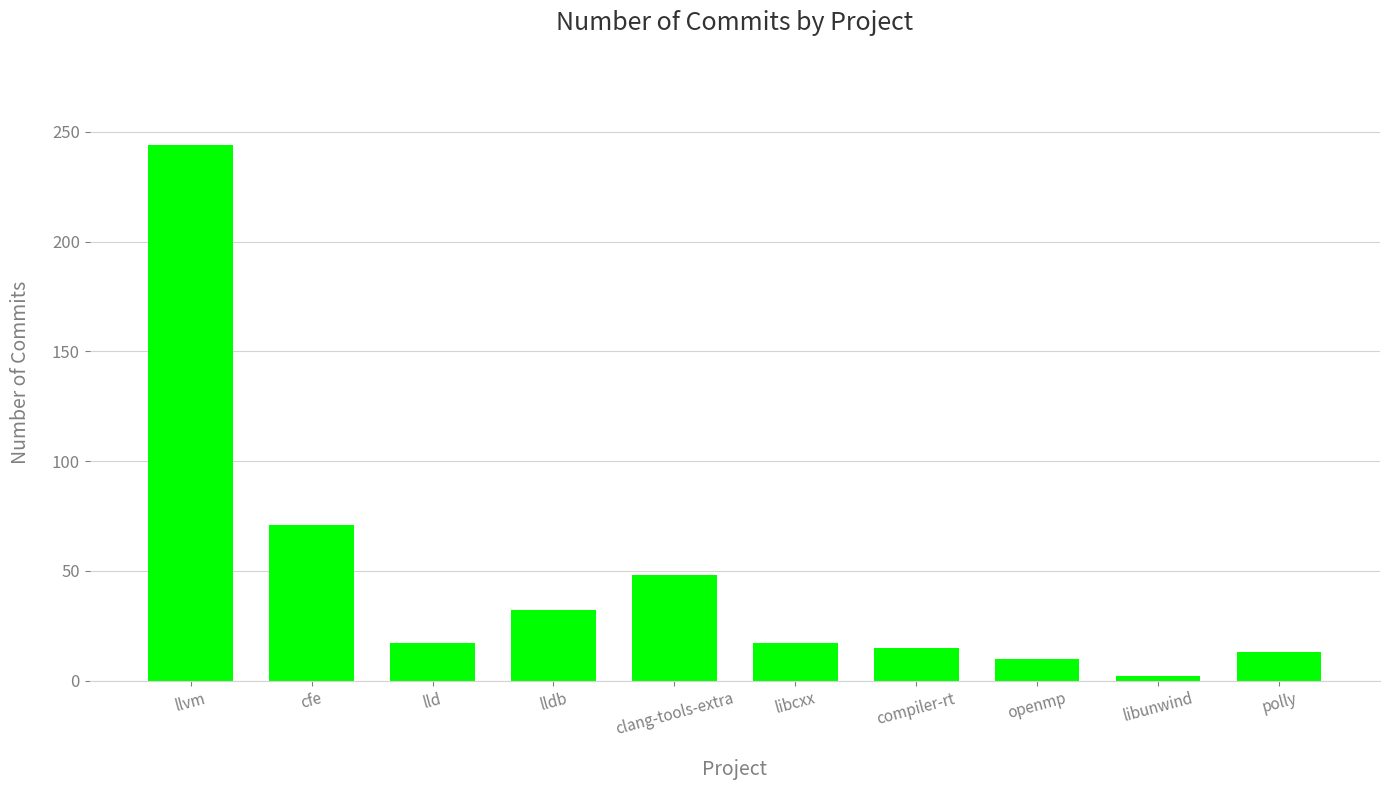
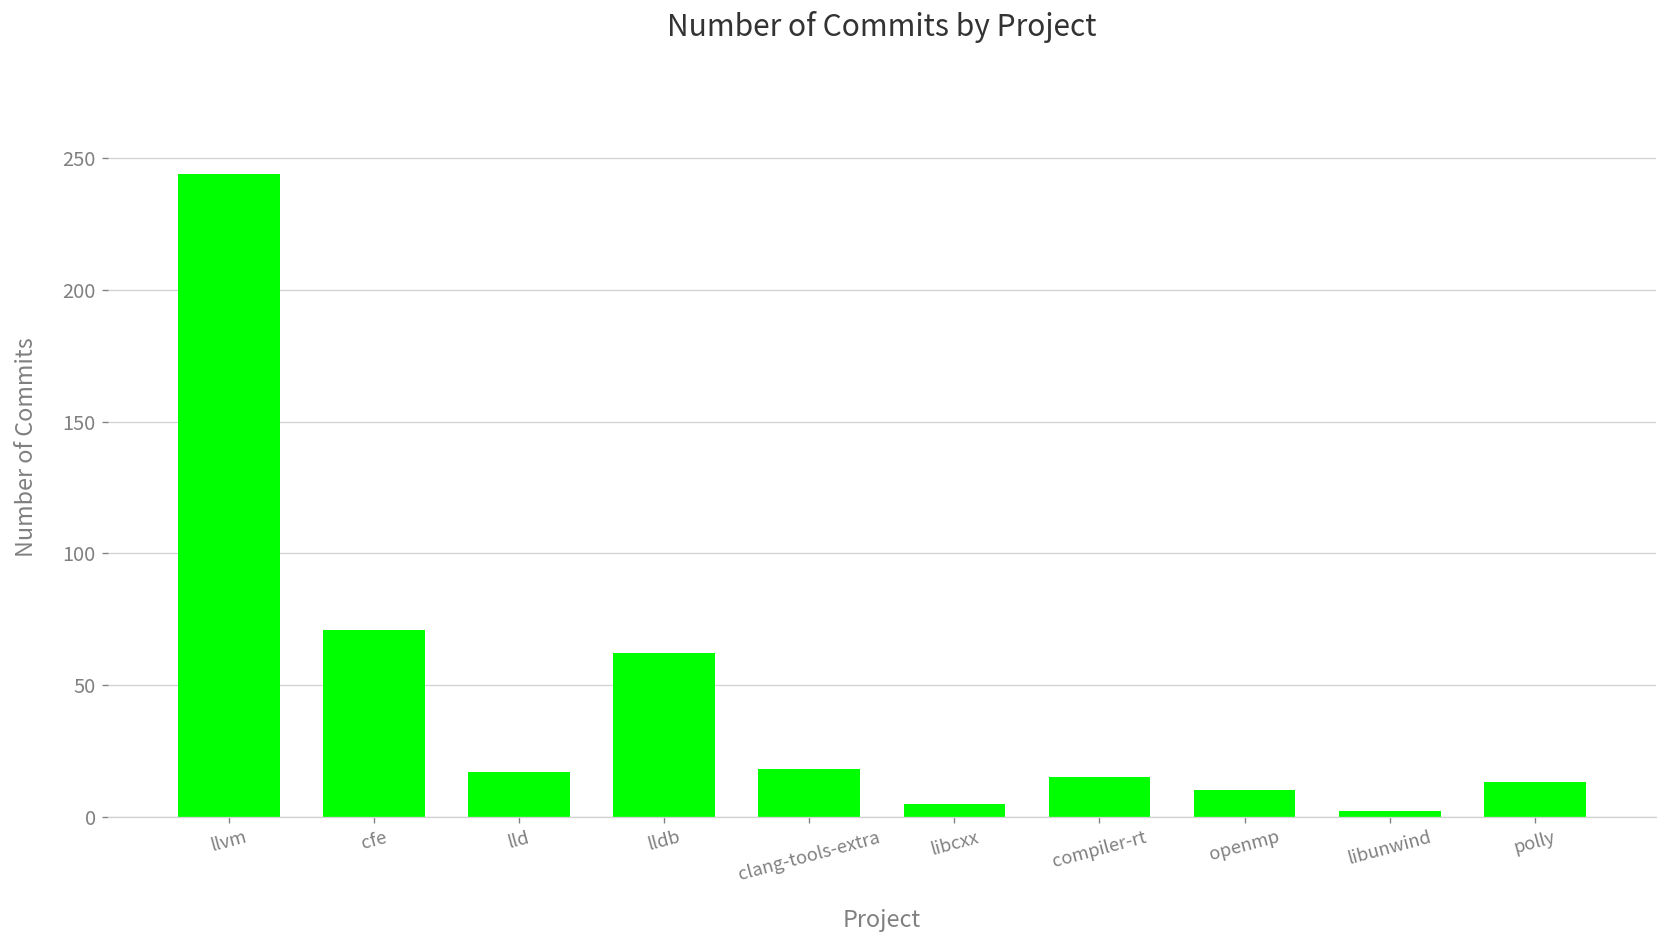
lldb: 32 -> 62
clang-tools-extra: 48 -> 18
libcxx: 17 -> 5
